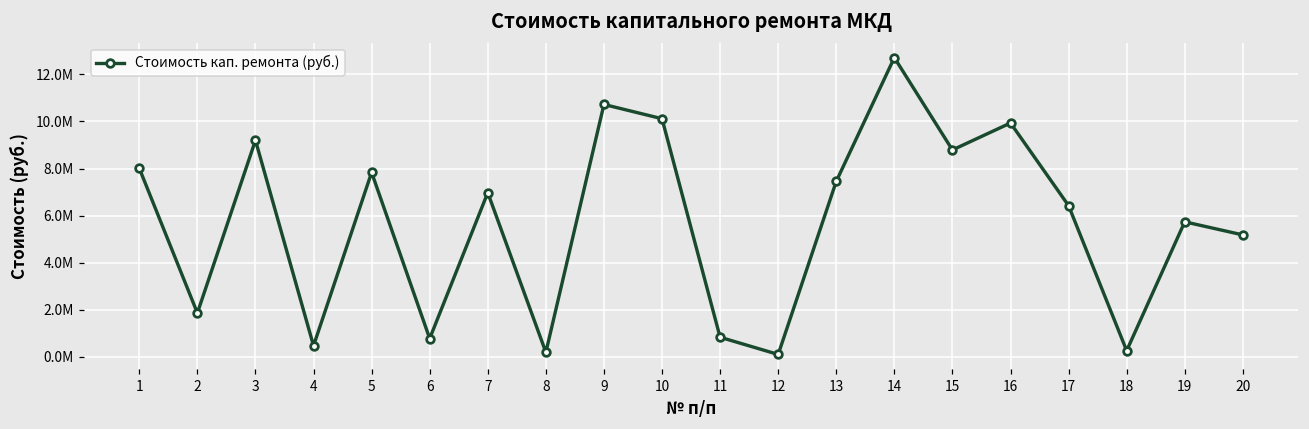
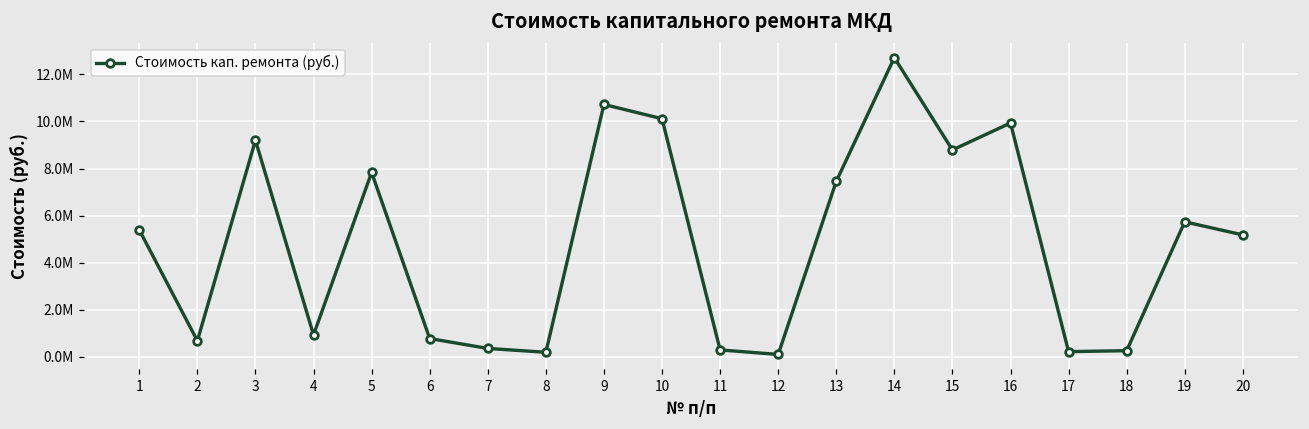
1: 8000000 -> 5400000
2: 1900000 -> 700000
4: 500000 -> 900000
7: 7000000 -> 300000
11: 800000 -> 300000
17: 6400000 -> 200000
